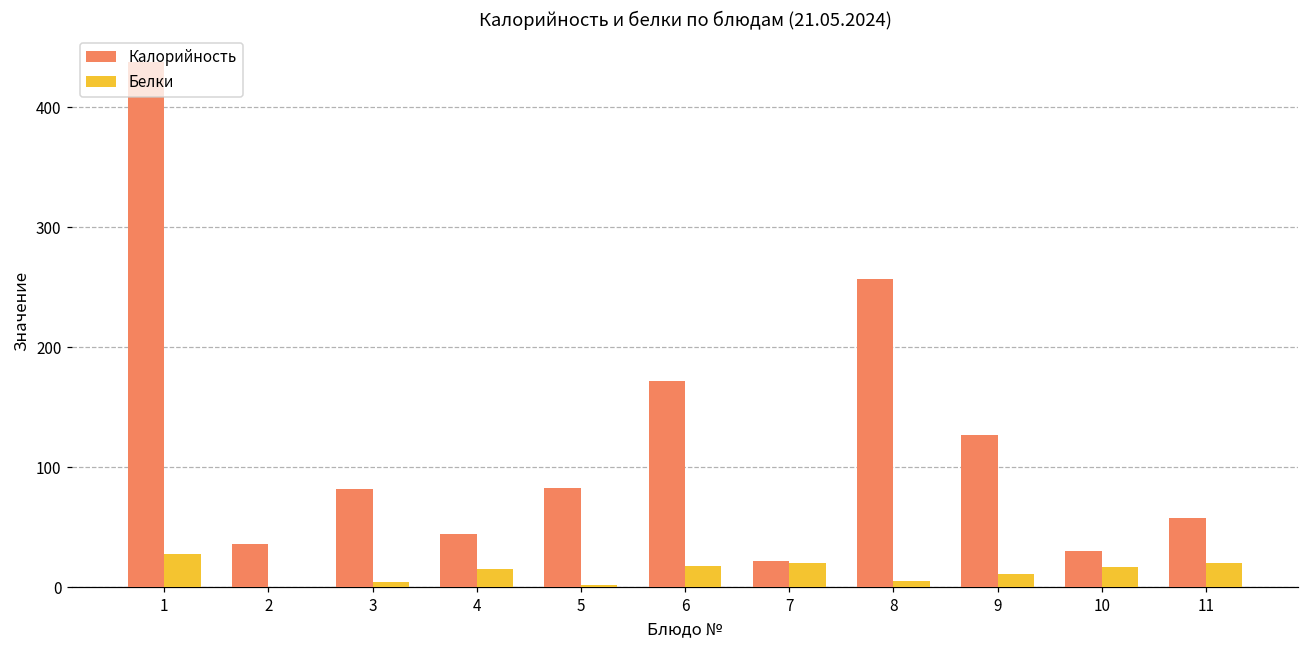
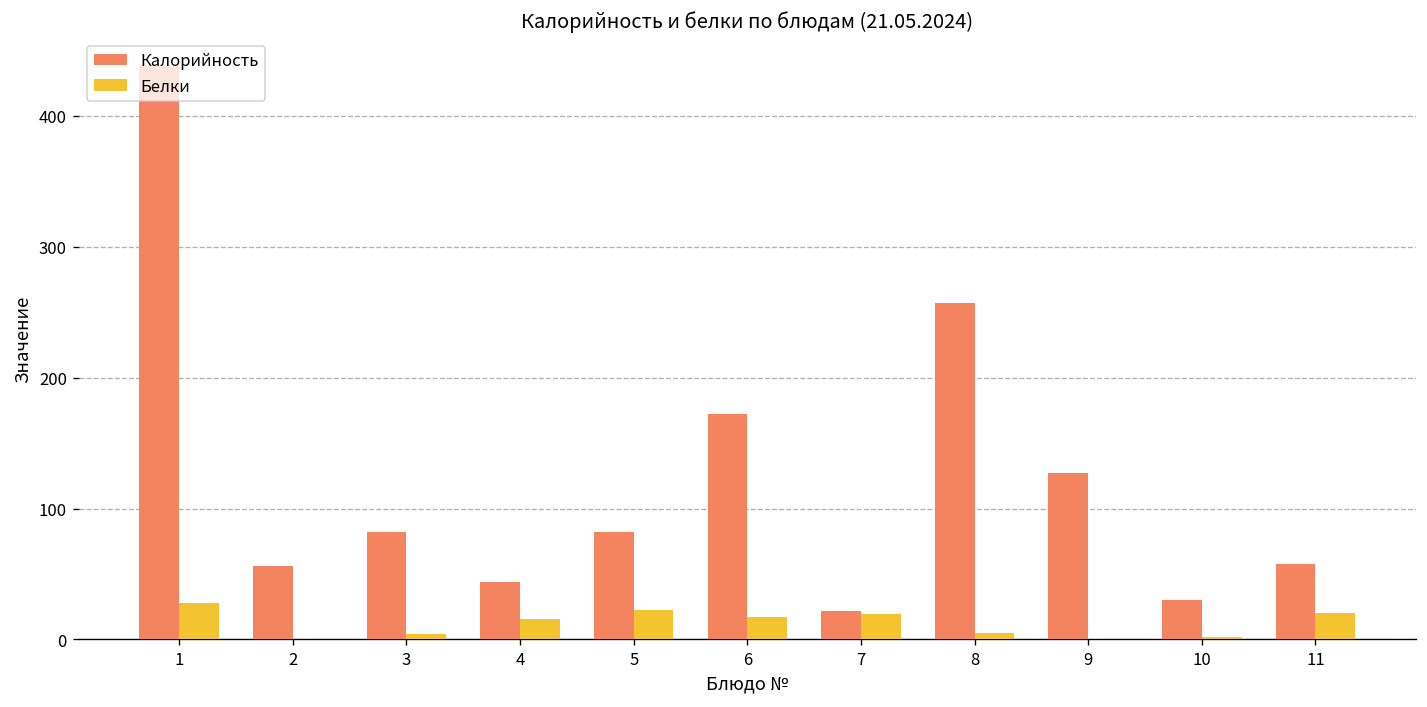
Калорийность, 2: 36 -> 56
Белки, 5: 2 -> 23
Белки, 9: 11 -> 1
Белки, 10: 16 -> 2
